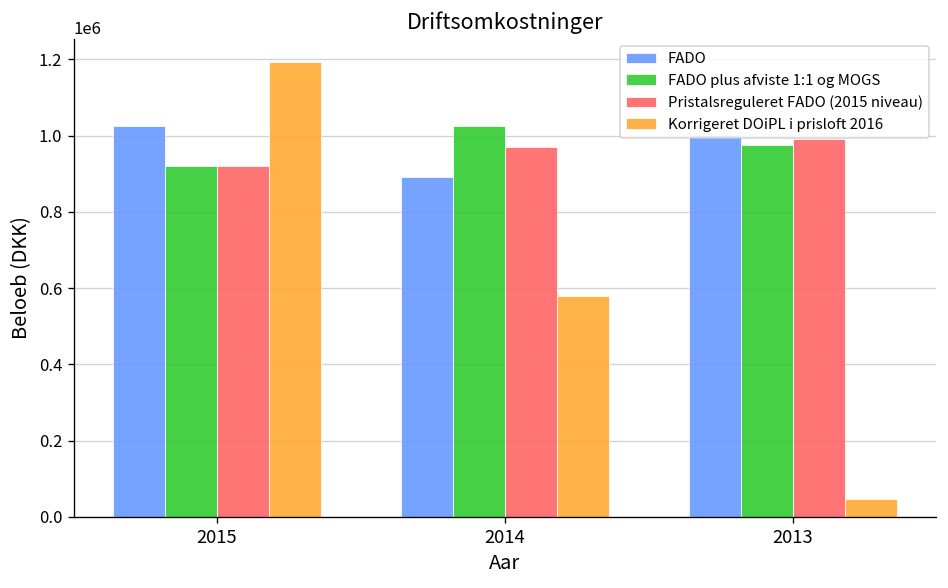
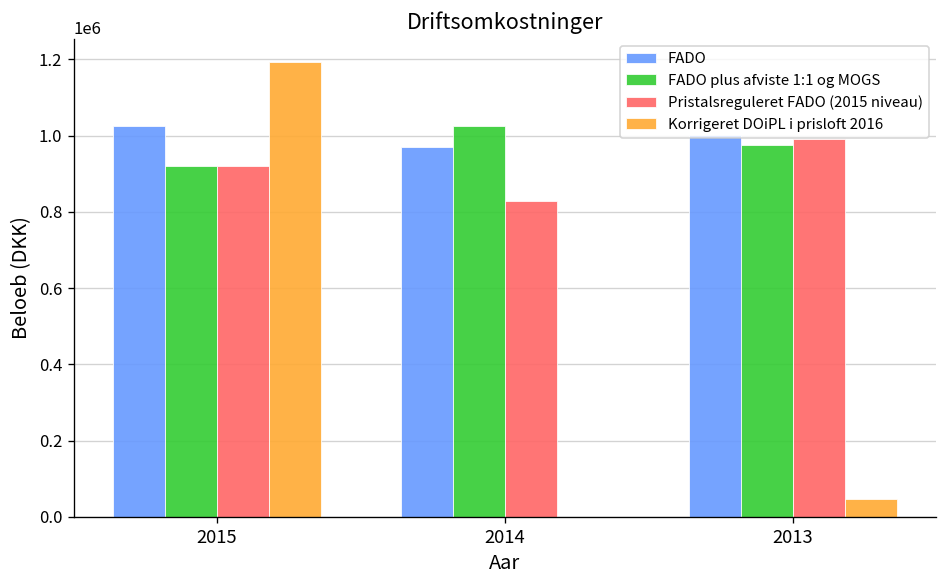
FADO, 2014: 890000 -> 970000
Pristalsreguleret FADO (2015 niveau), 2014: 970000 -> 830000
Korrigeret DOiPL i prisloft 2016, 2014: 580000 -> 0
